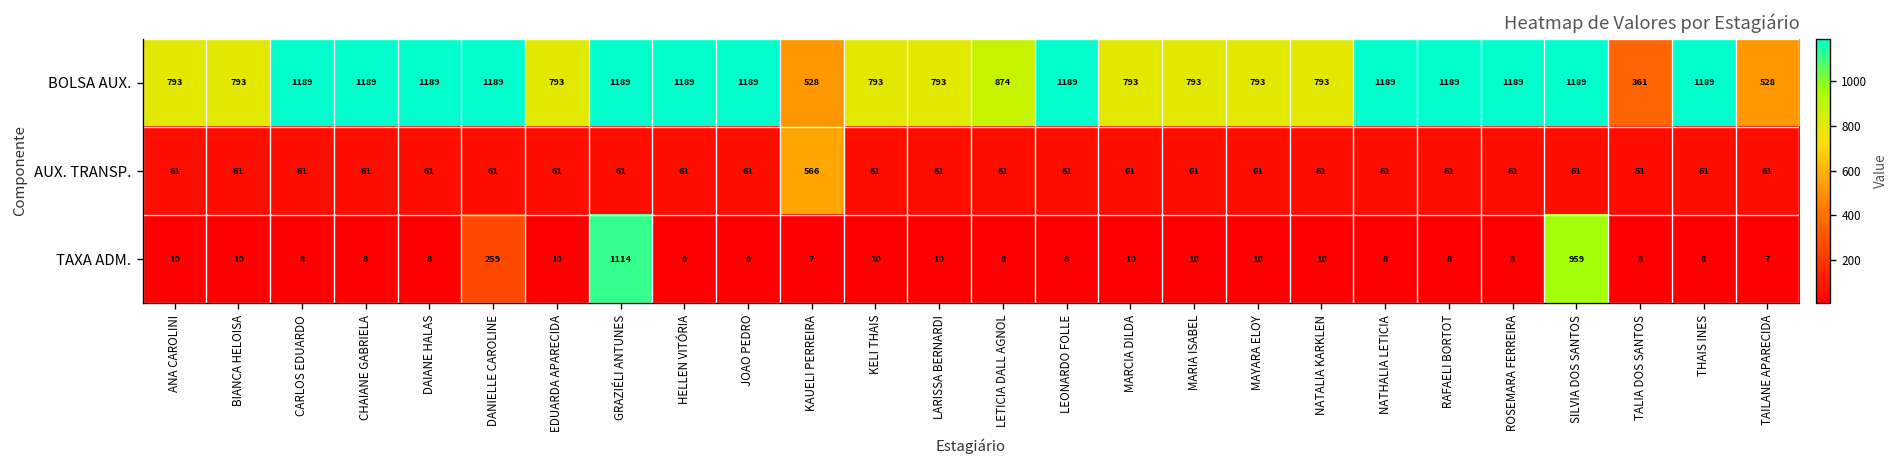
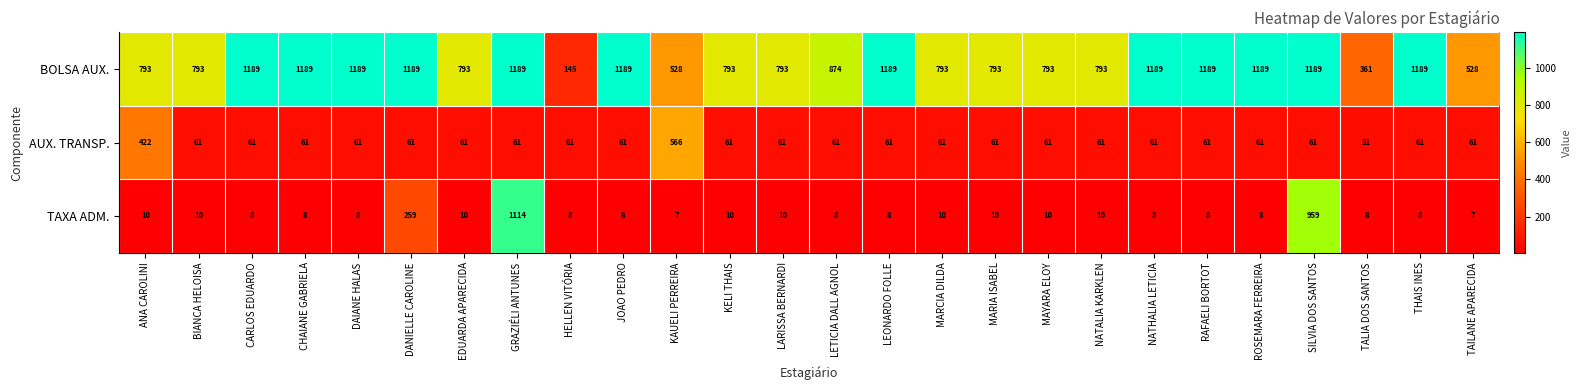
BOLSA AUX., HELLEN VITÓRIA: 1189 -> 145
AUX. TRANSP., ANA CAROLINI: 61 -> 422
